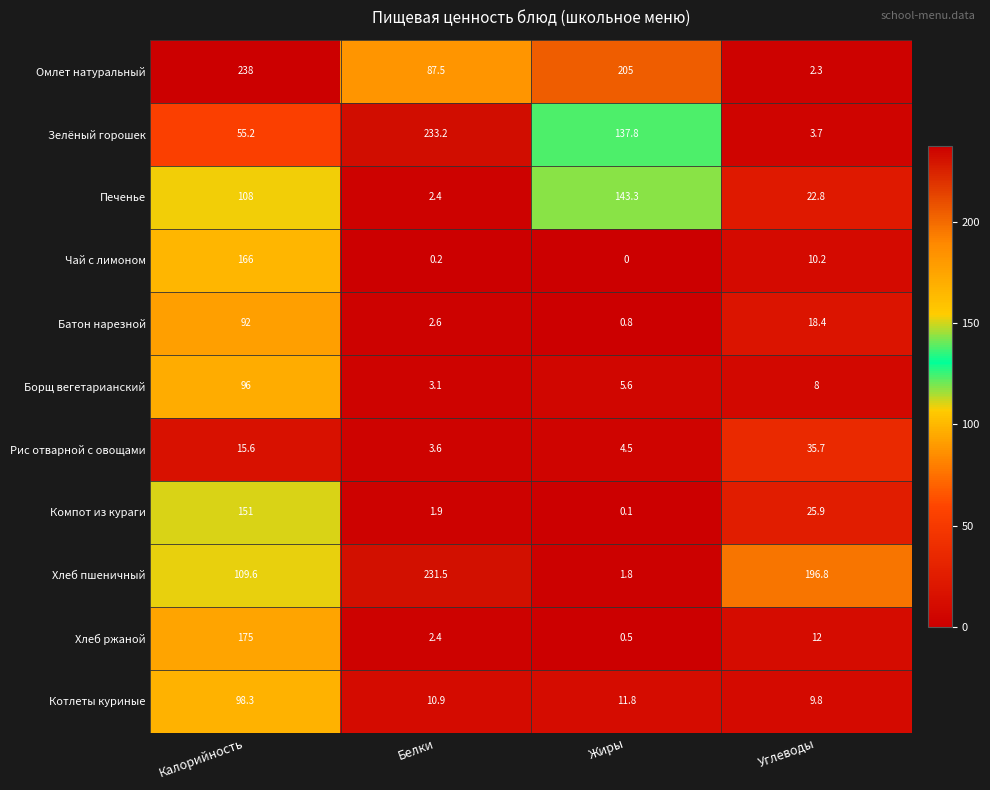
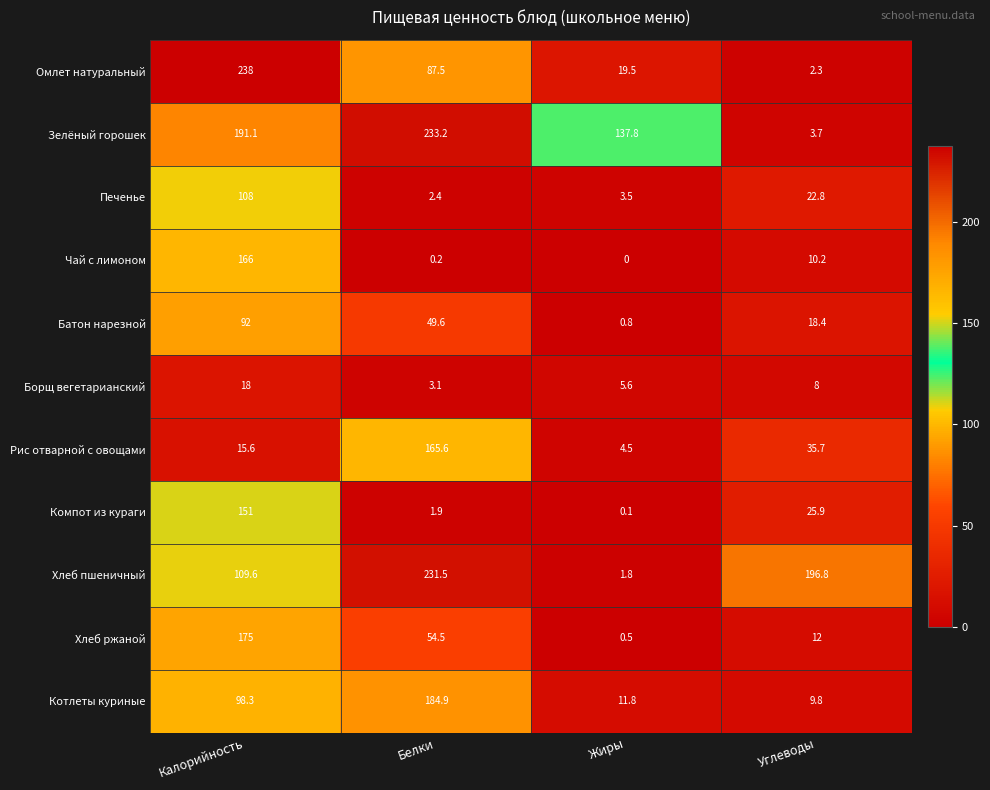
Омлет натуральный, Жиры: 205 -> 19.5
Зелёный горошек, Калорийность: 55.2 -> 191.1
Печенье, Жиры: 143.3 -> 3.5
Батон нарезной, Белки: 2.6 -> 49.6
Борщ вегетарианский, Калорийность: 96 -> 18
Рис отварной с овощами, Белки: 3.6 -> 165.6
Хлеб ржаной, Белки: 2.4 -> 54.5
Котлеты куриные, Белки: 10.9 -> 184.9
